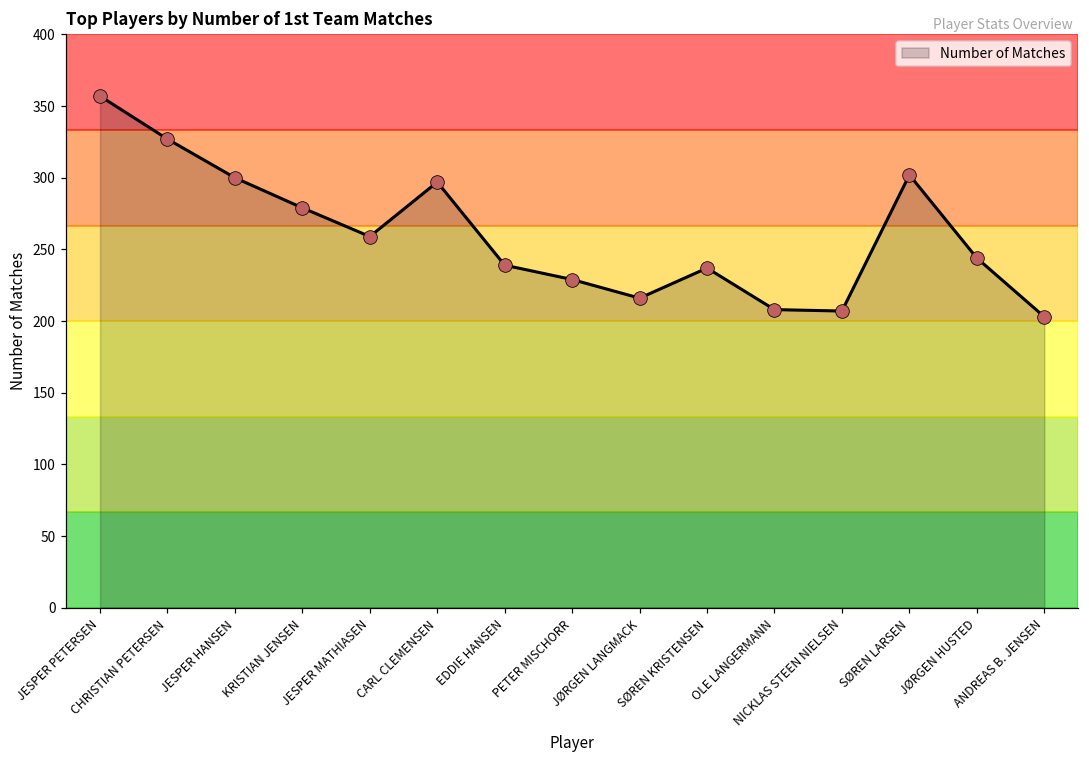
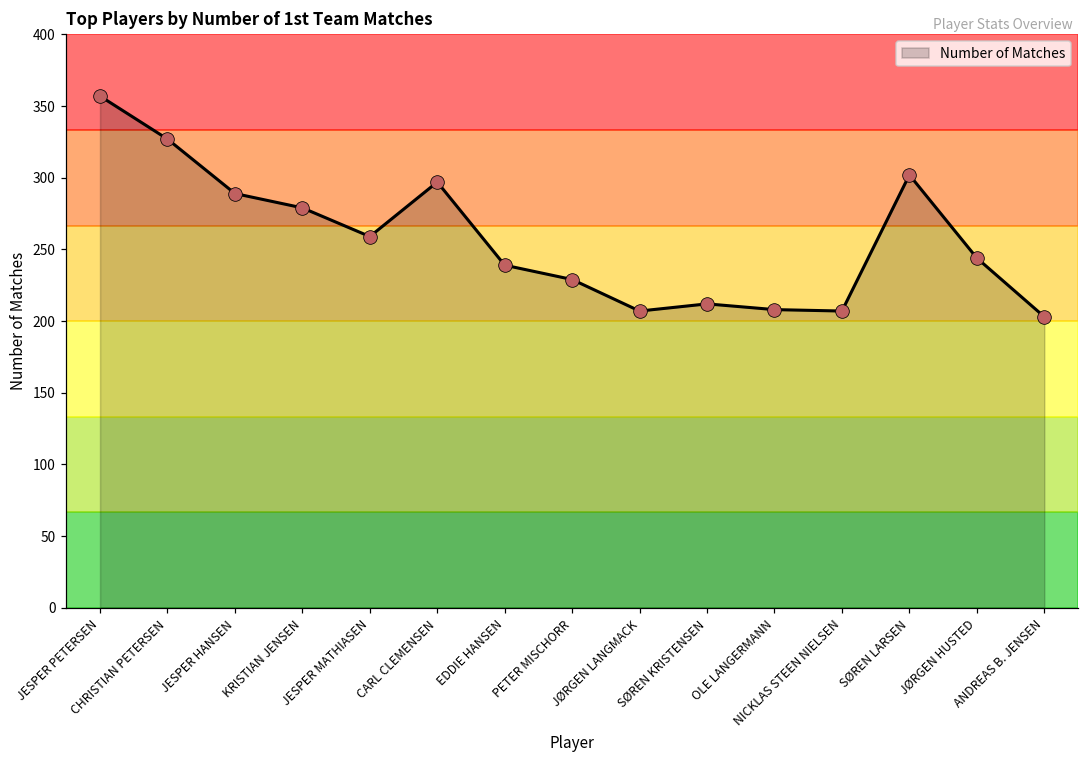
JESPER HANSEN: 300 -> 289
JØRGEN LANGMACK: 216 -> 207
SØREN KRISTENSEN: 237 -> 212
